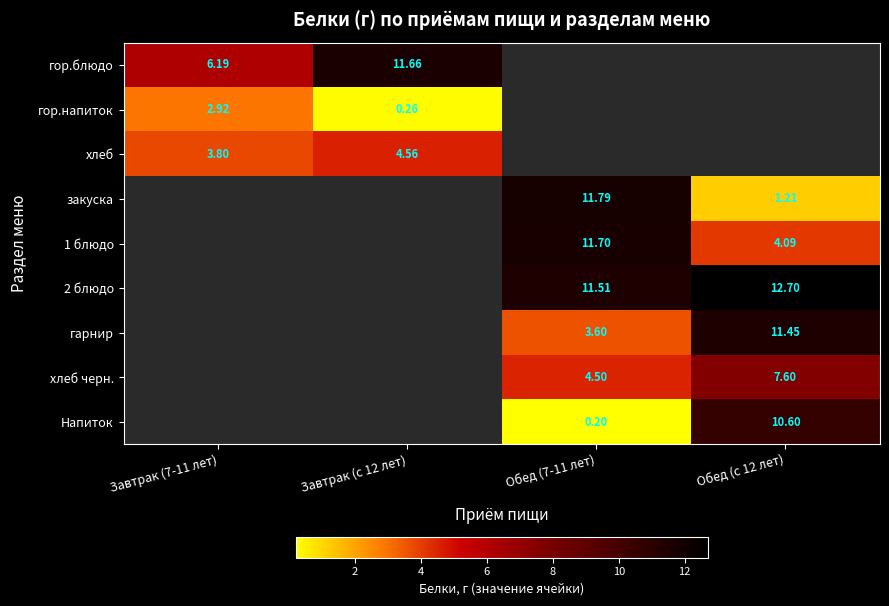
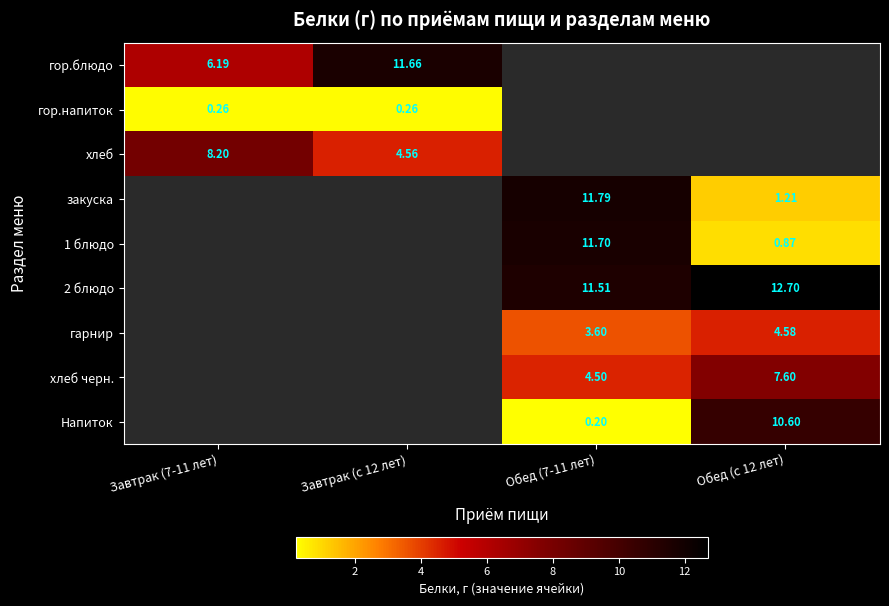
гор.напиток, Завтрак (7-11 лет): 2.92 -> 0.26
хлеб, Завтрак (7-11 лет): 3.80 -> 8.20
1 блюдо, Обед (с 12 лет): 4.09 -> 0.87
гарнир, Обед (с 12 лет): 11.45 -> 4.58
